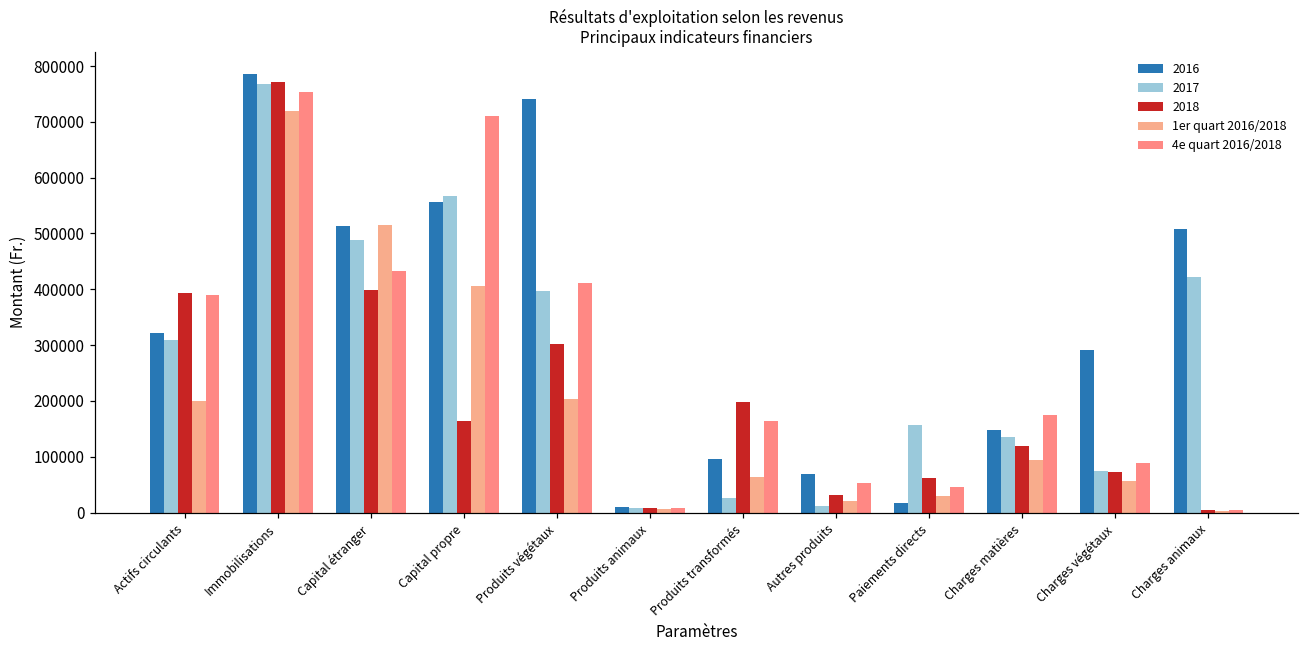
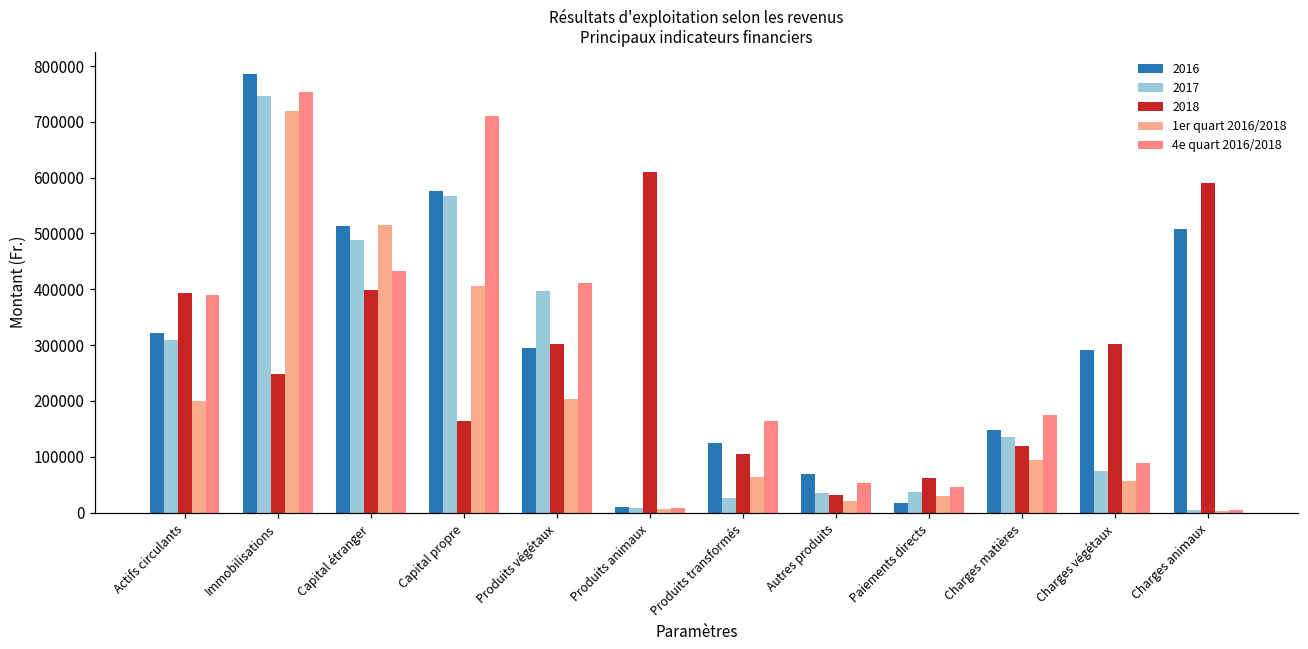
2017, Immobilisations: 770000 -> 750000
2018, Immobilisations: 770000 -> 250000
2016, Capital propre: 560000 -> 580000
2016, Produits végétaux: 740000 -> 300000
2018, Produits animaux: 10000 -> 610000
2016, Produits transformés: 100000 -> 120000
2018, Produits transformés: 200000 -> 110000
2017, Autres produits: 10000 -> 30000
2017, Paiements directs: 160000 -> 40000
2018, Charges végétaux: 70000 -> 300000
2017, Charges animaux: 420000 -> 0
2018, Charges animaux: 10000 -> 590000
